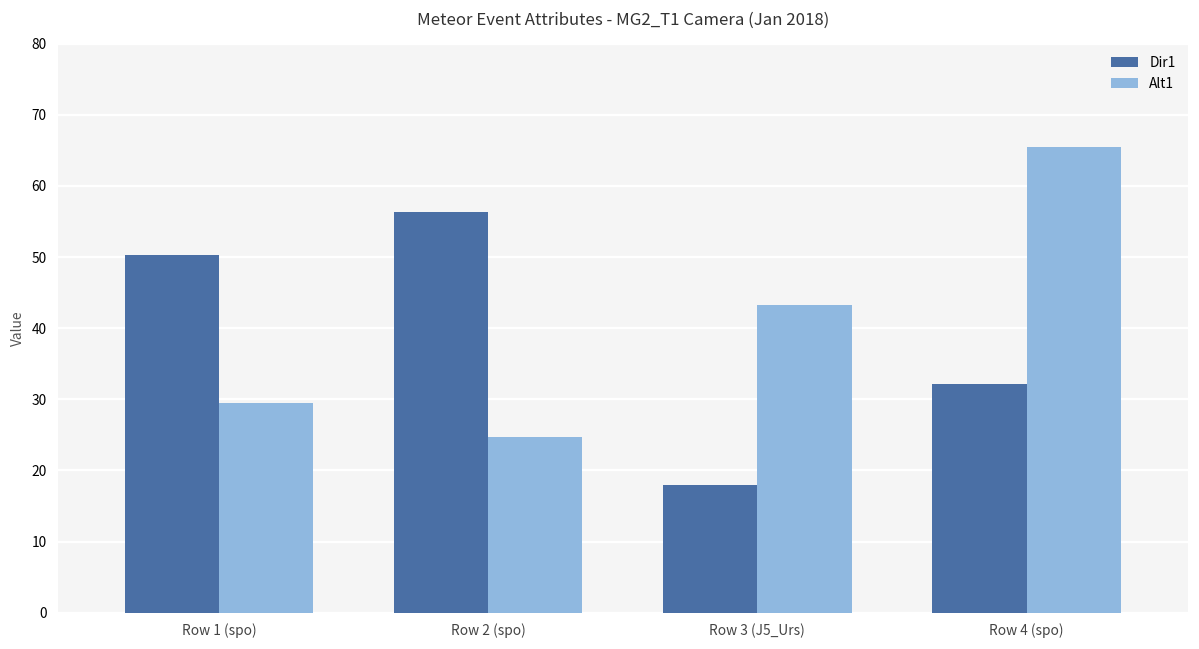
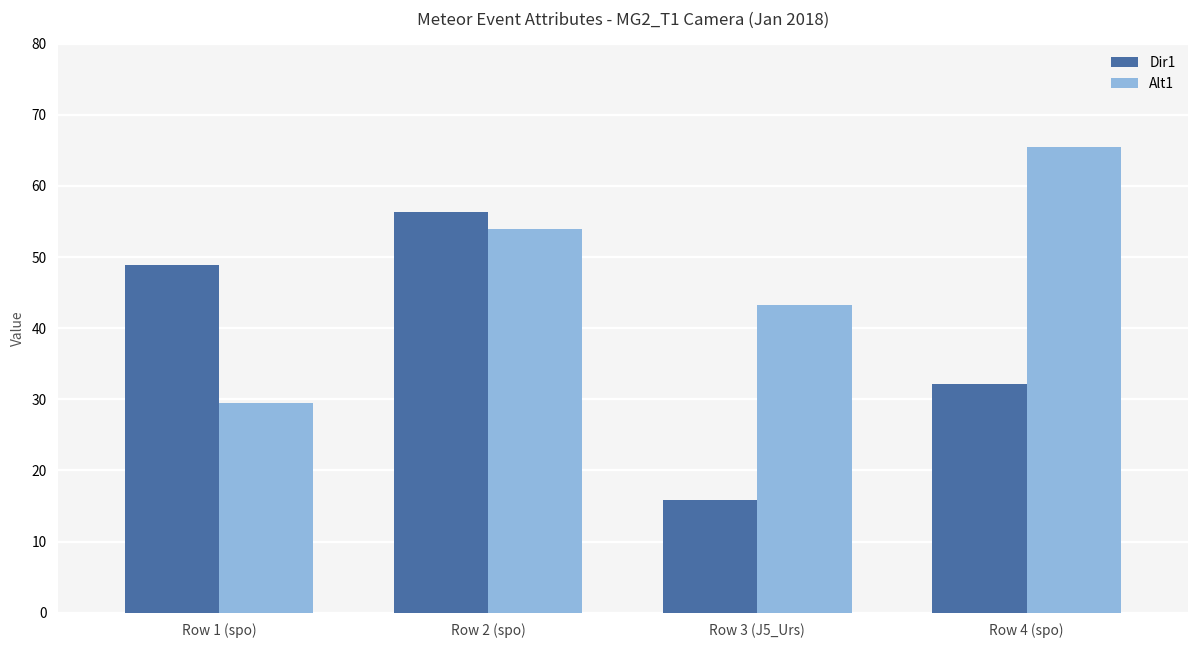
Dir1, Row 1 (spo): 50 -> 49
Alt1, Row 2 (spo): 25 -> 54
Dir1, Row 3 (J5_Urs): 18 -> 16
